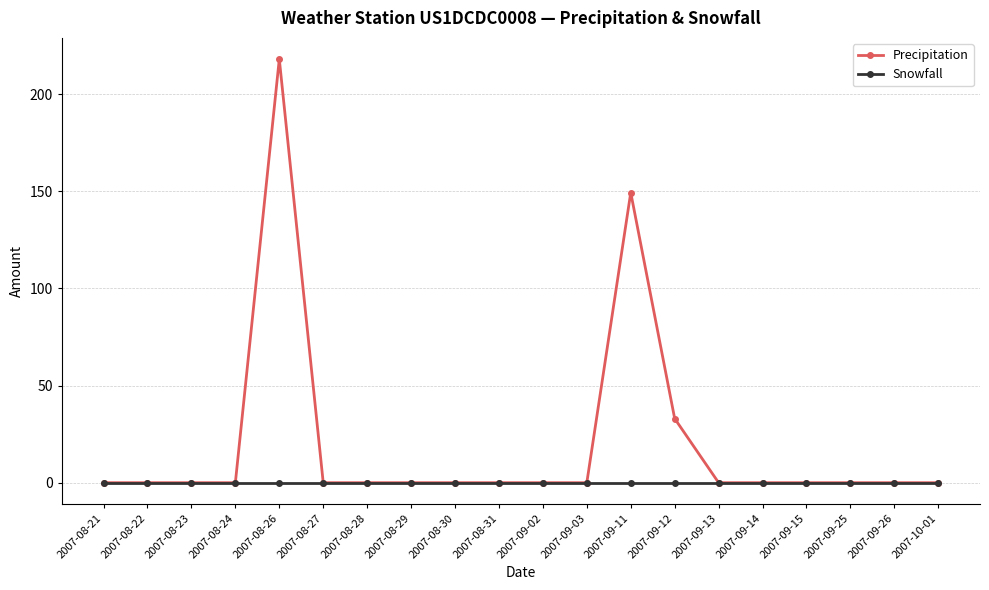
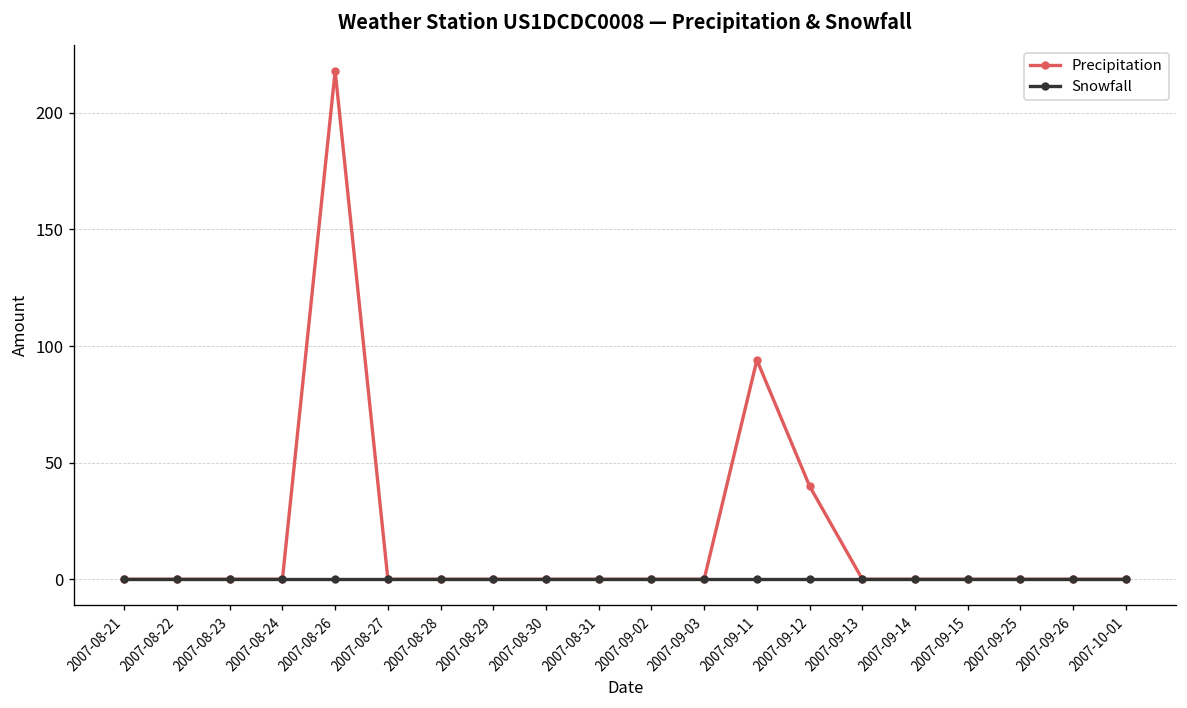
Precipitation, 2007-09-11: 149 -> 94
Precipitation, 2007-09-12: 33 -> 40
